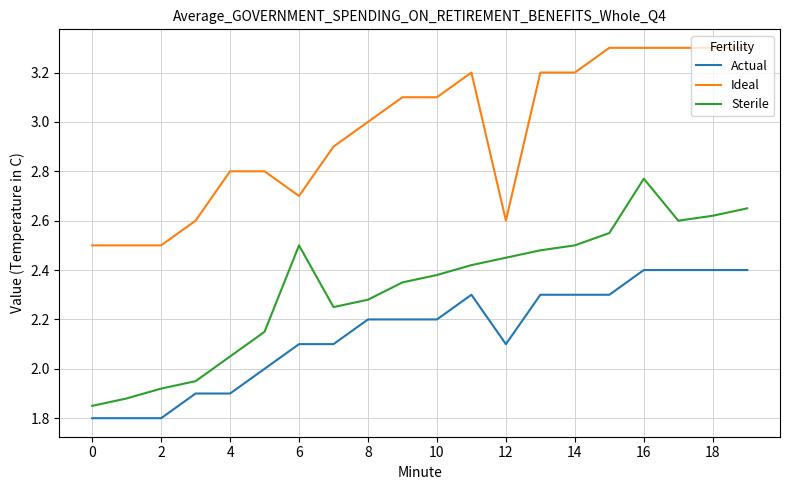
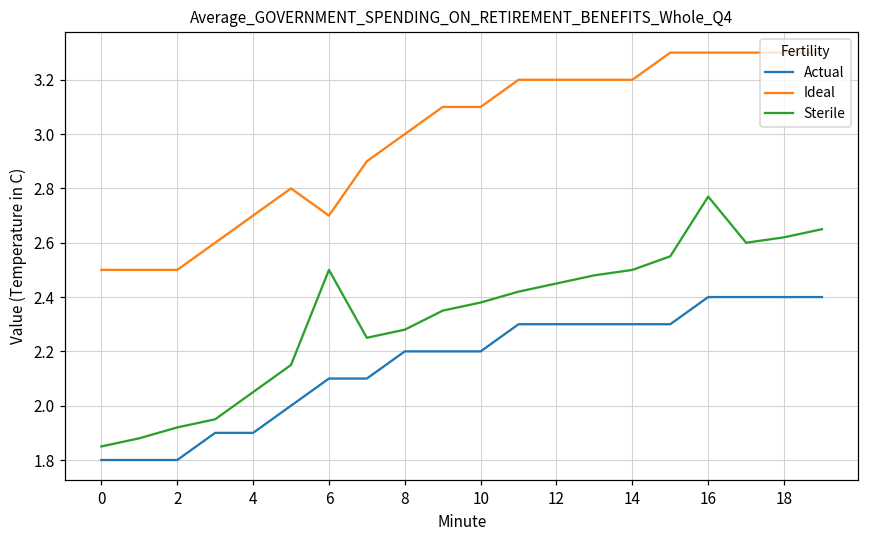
Ideal, 4: 2.8 -> 2.7
Actual, 12: 2.1 -> 2.3
Ideal, 12: 2.6 -> 3.2
